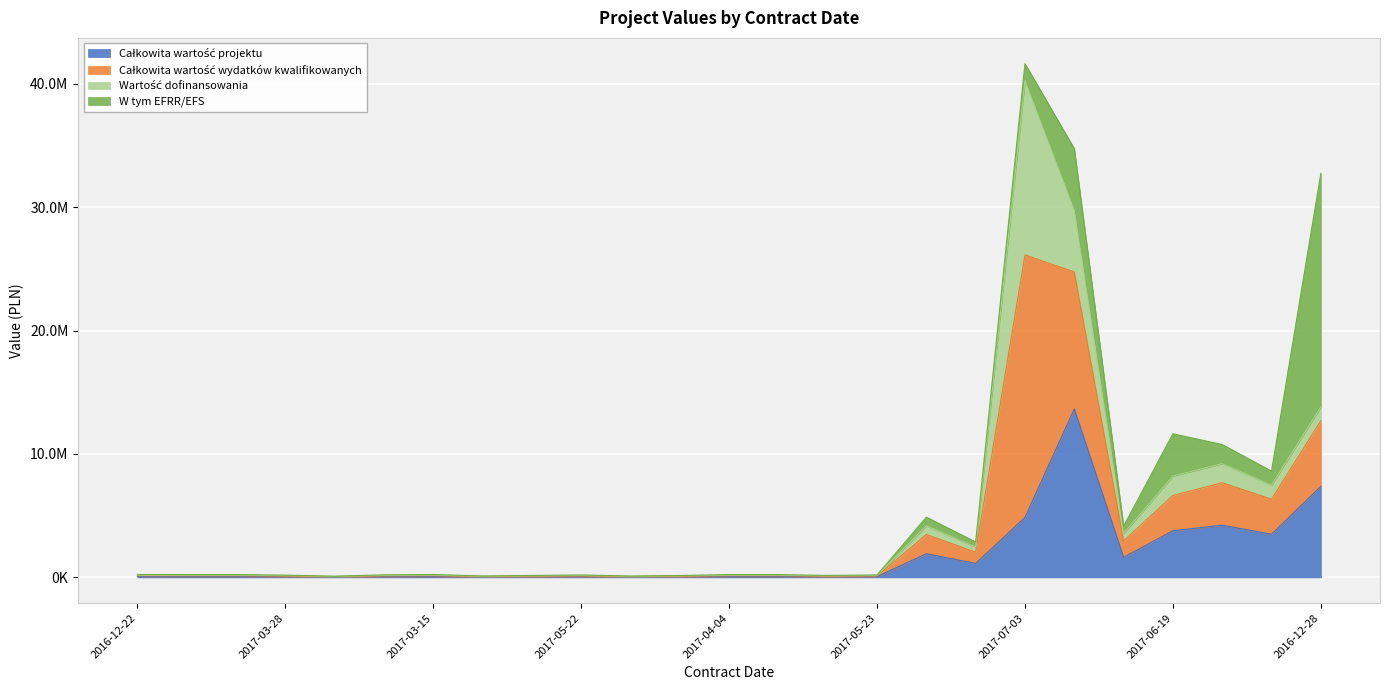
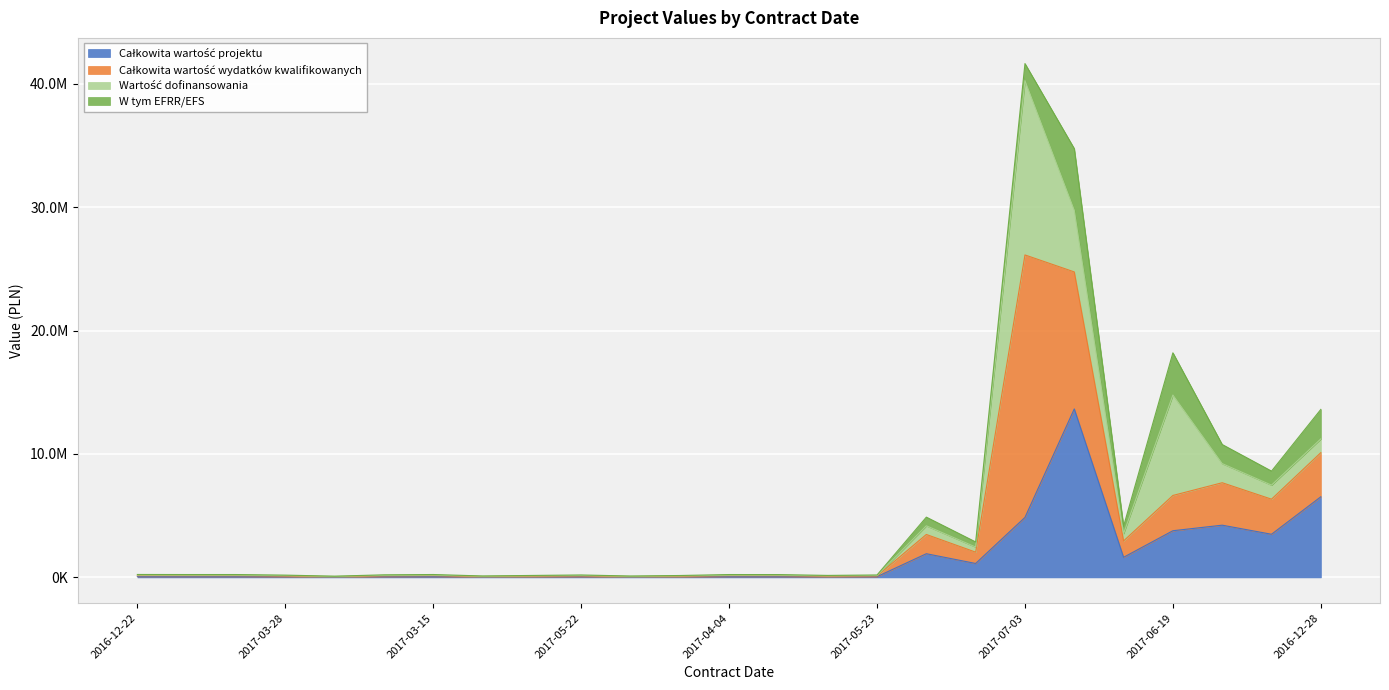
Wartość dofinansowania, 2017-06-19: 1600000 -> 8100000
Całkowita wartość projektu, 2016-12-28: 7400000 -> 6500000
Całkowita wartość wydatków kwalifikowanych, 2016-12-28: 5300000 -> 3600000
W tym EFRR/EFS, 2016-12-28: 18900000 -> 2400000
